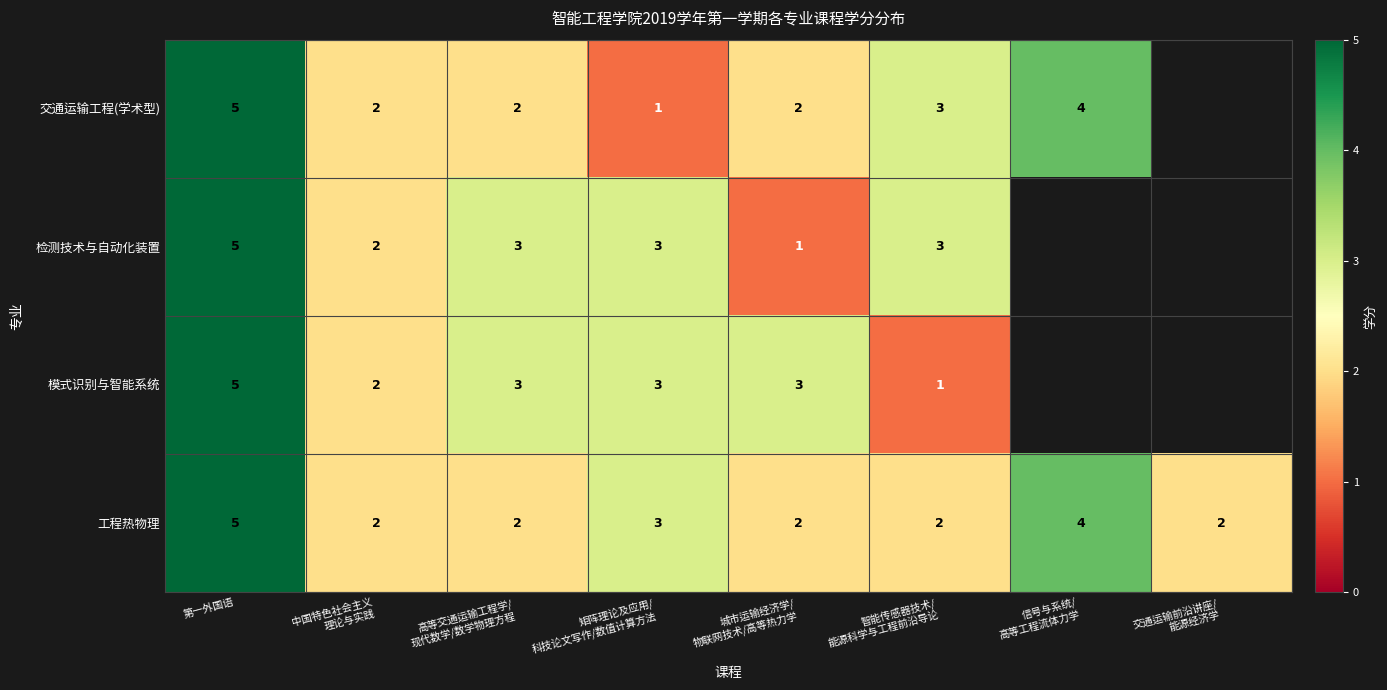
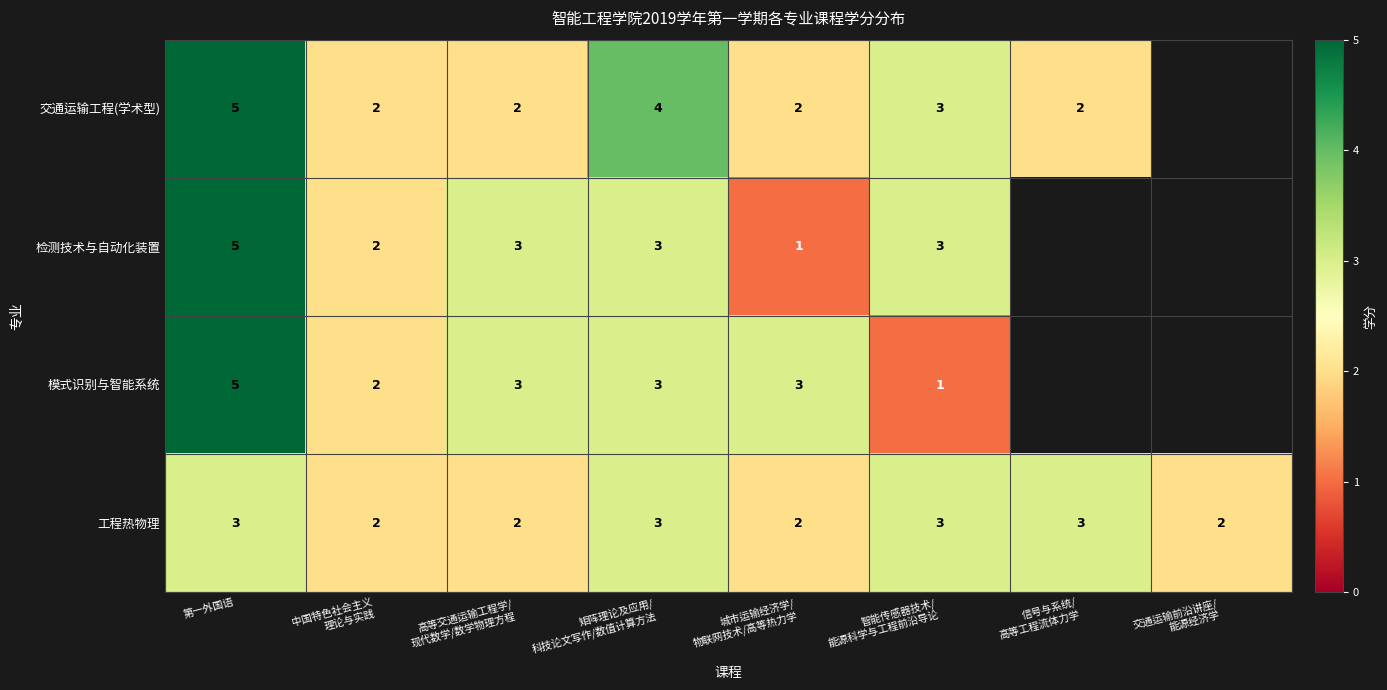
交通运输工程(学术型), 矩阵理论及应用/ 科技论文写作/数值计算方法: 1 -> 4
交通运输工程(学术型), 信号与系统/ 高等工程流体力学: 4 -> 2
工程热物理, 第一外国语: 5 -> 3
工程热物理, 智能传感器技术/ 能源科学与工程前沿导论: 2 -> 3
工程热物理, 信号与系统/ 高等工程流体力学: 4 -> 3
